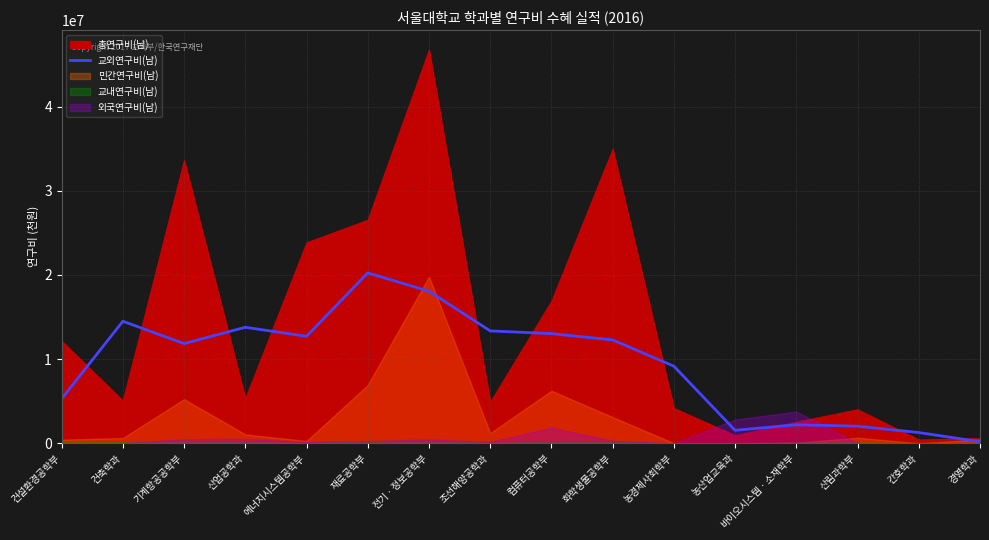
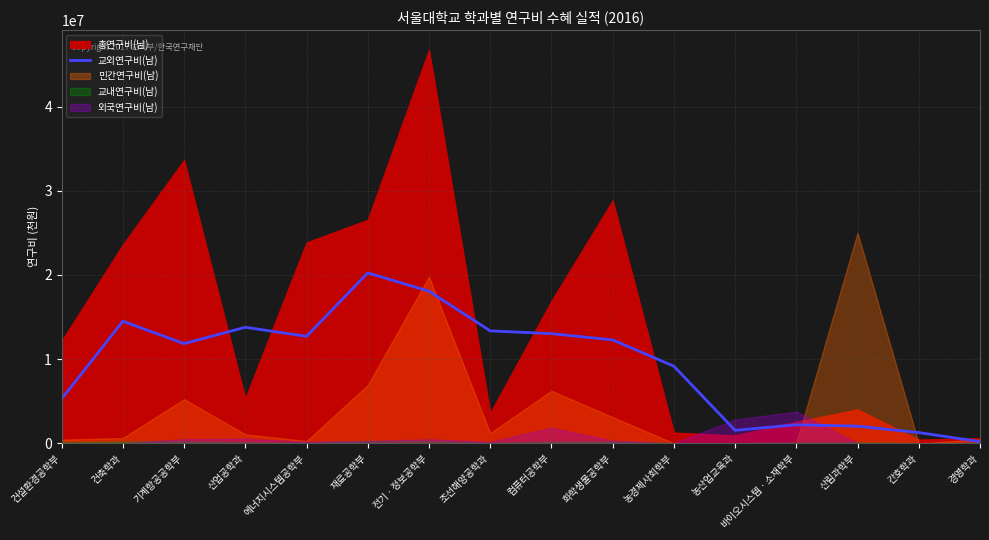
총연구비(남), 건축학과: 5000000 -> 24000000
총연구비(남), 조선해양공학과: 5000000 -> 4000000
총연구비(남), 화학생물공학부: 35000000 -> 29000000
총연구비(남), 농경제사회학부: 4000000 -> 1000000
민간연구비(남), 산림과학부: 1000000 -> 25000000
